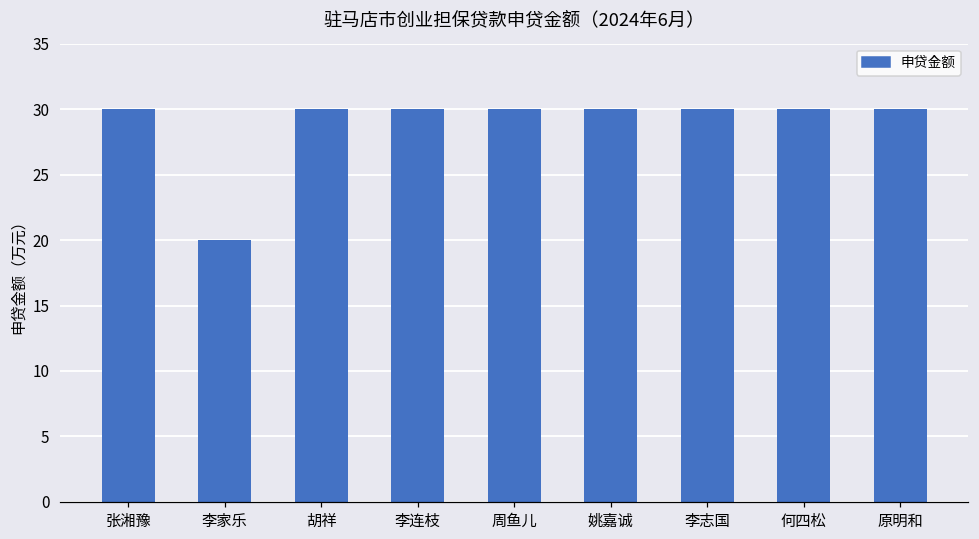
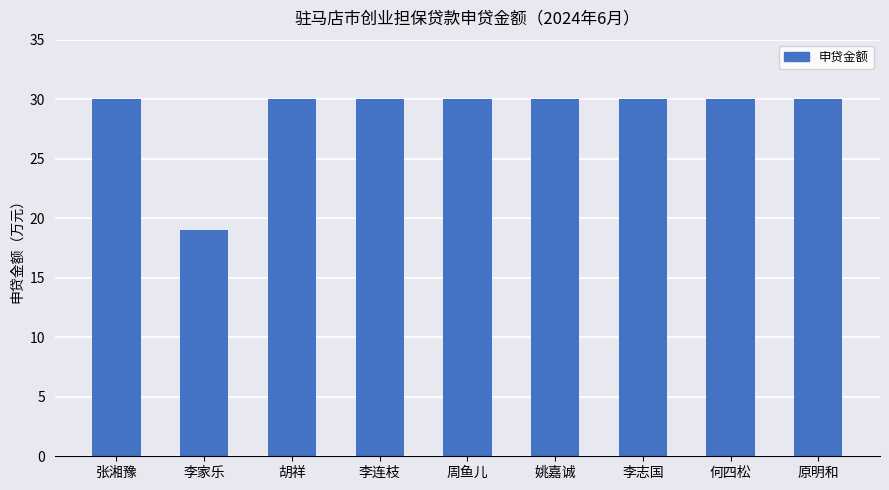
李家乐: 20 -> 19
